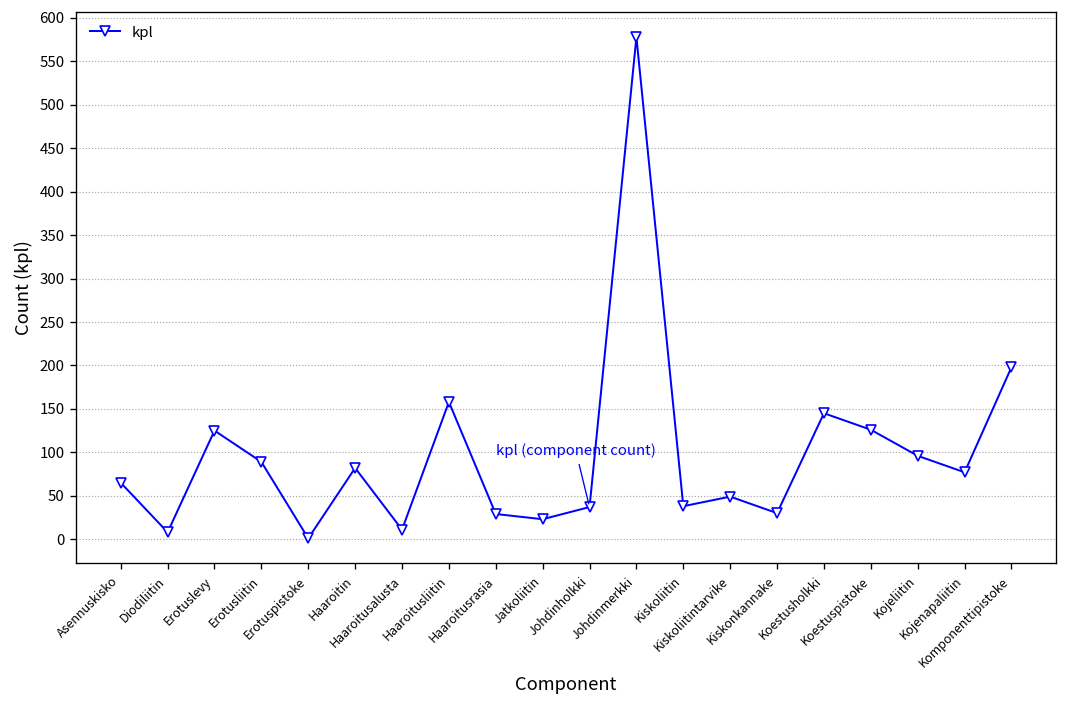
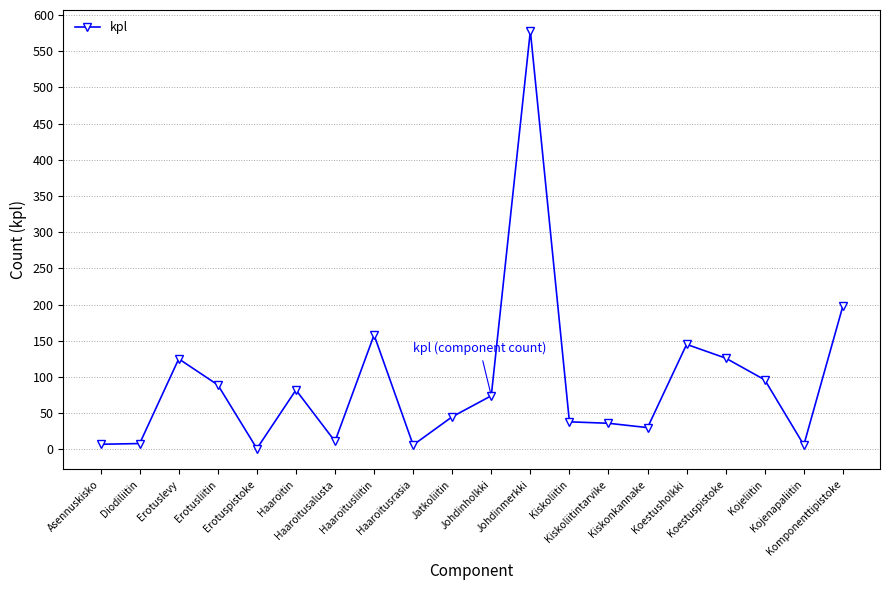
Asennuskisko: 70 -> 10
Haaroitusrasia: 30 -> 10
Jatkoliitin: 20 -> 50
Johdinholkki: 40 -> 70
Kiskoliitintarvike: 50 -> 40
Kojenapaliitin: 80 -> 10
